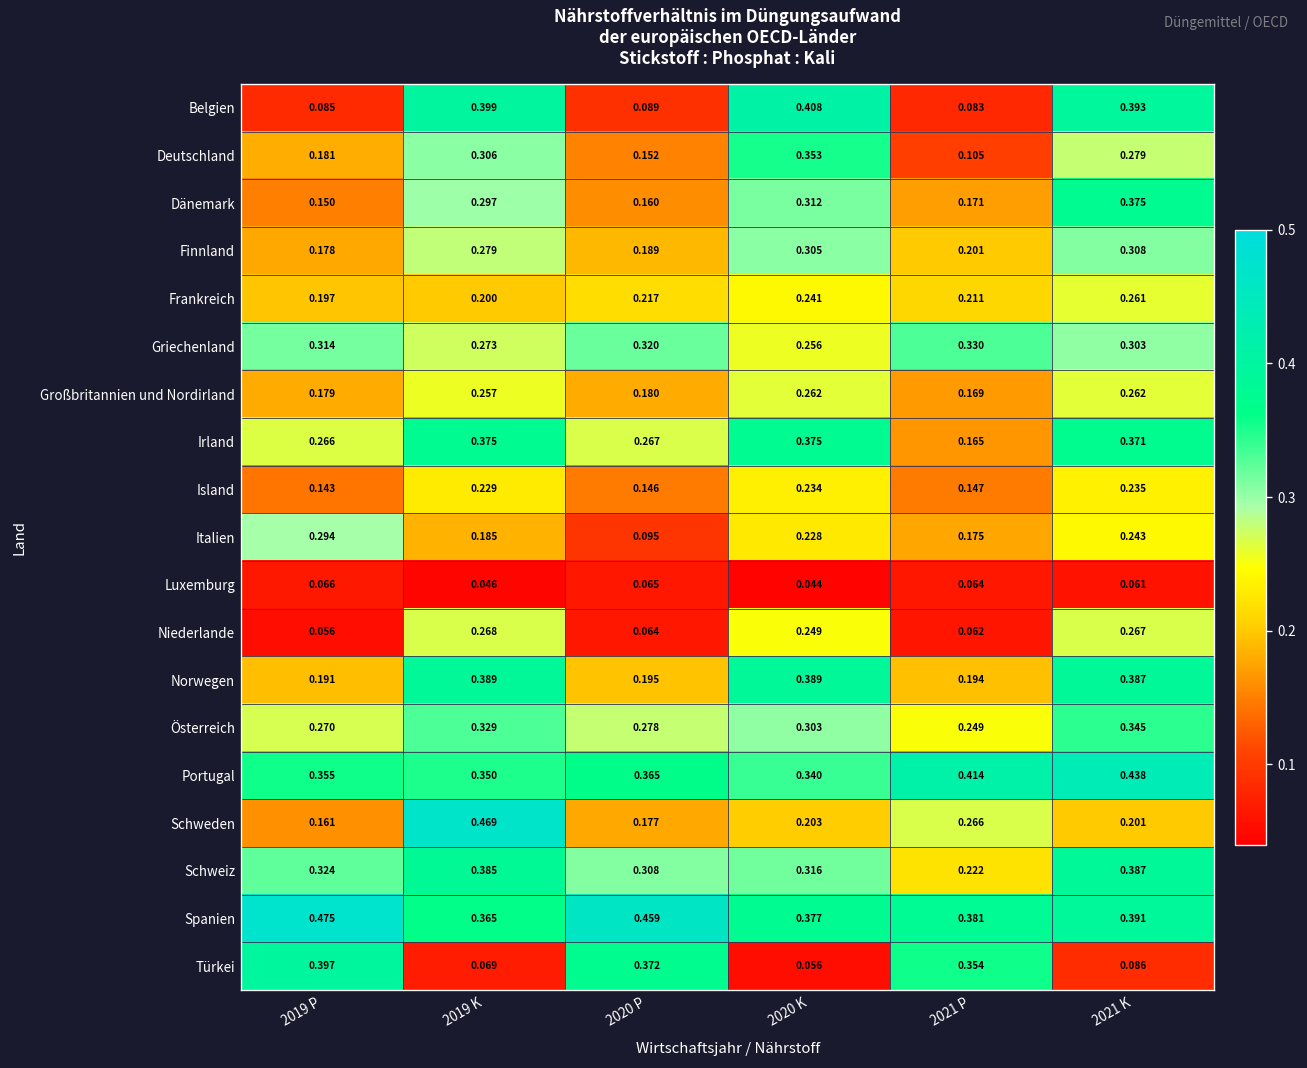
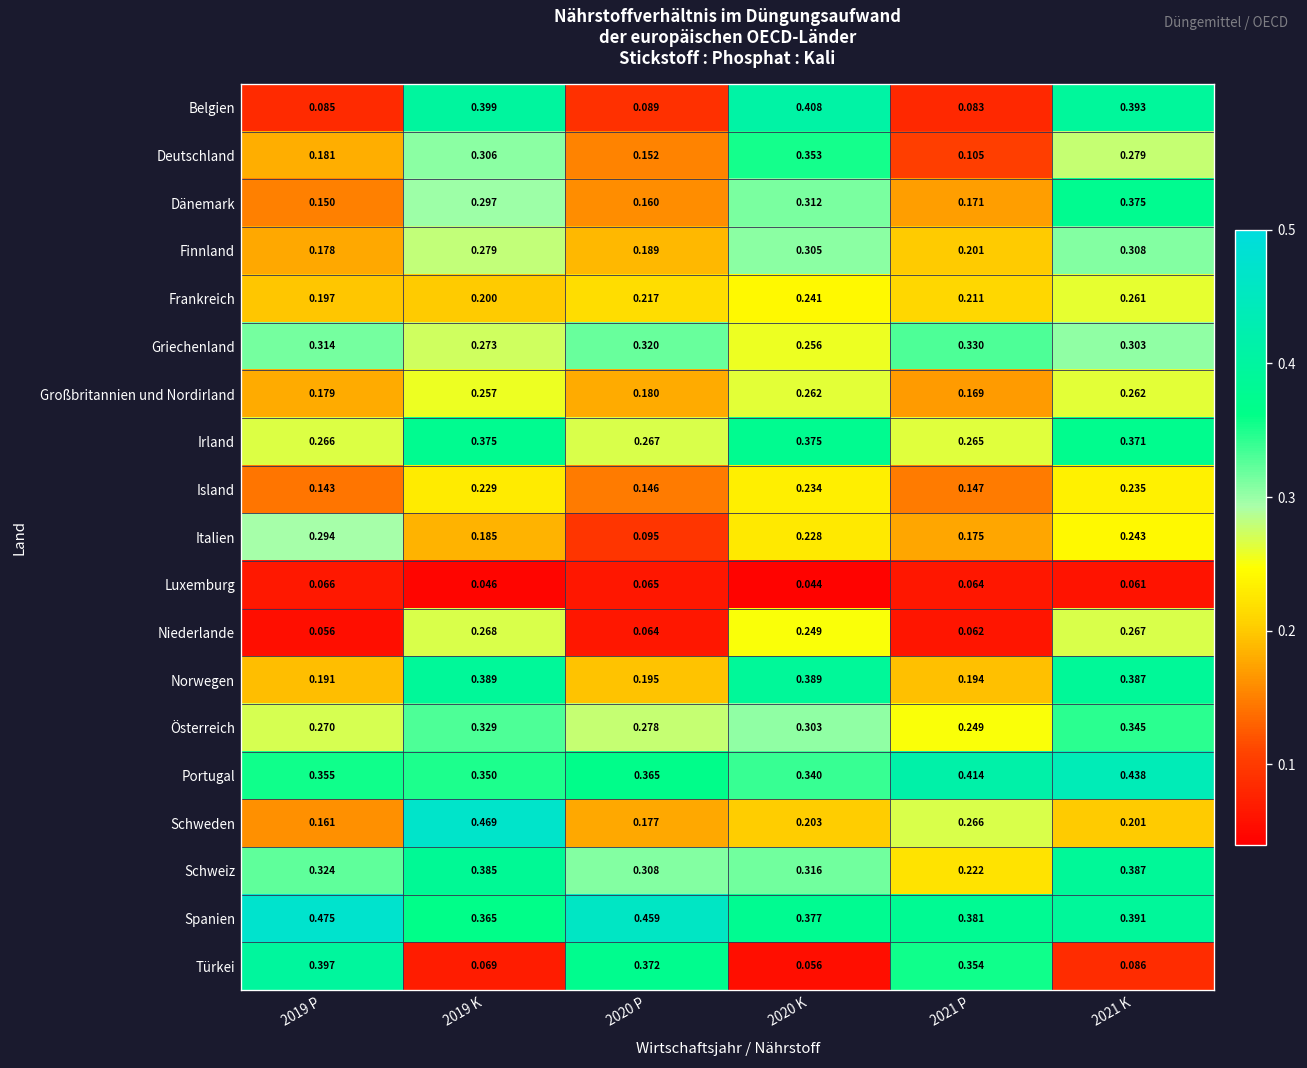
Irland, 2021 P: 0.165 -> 0.265
